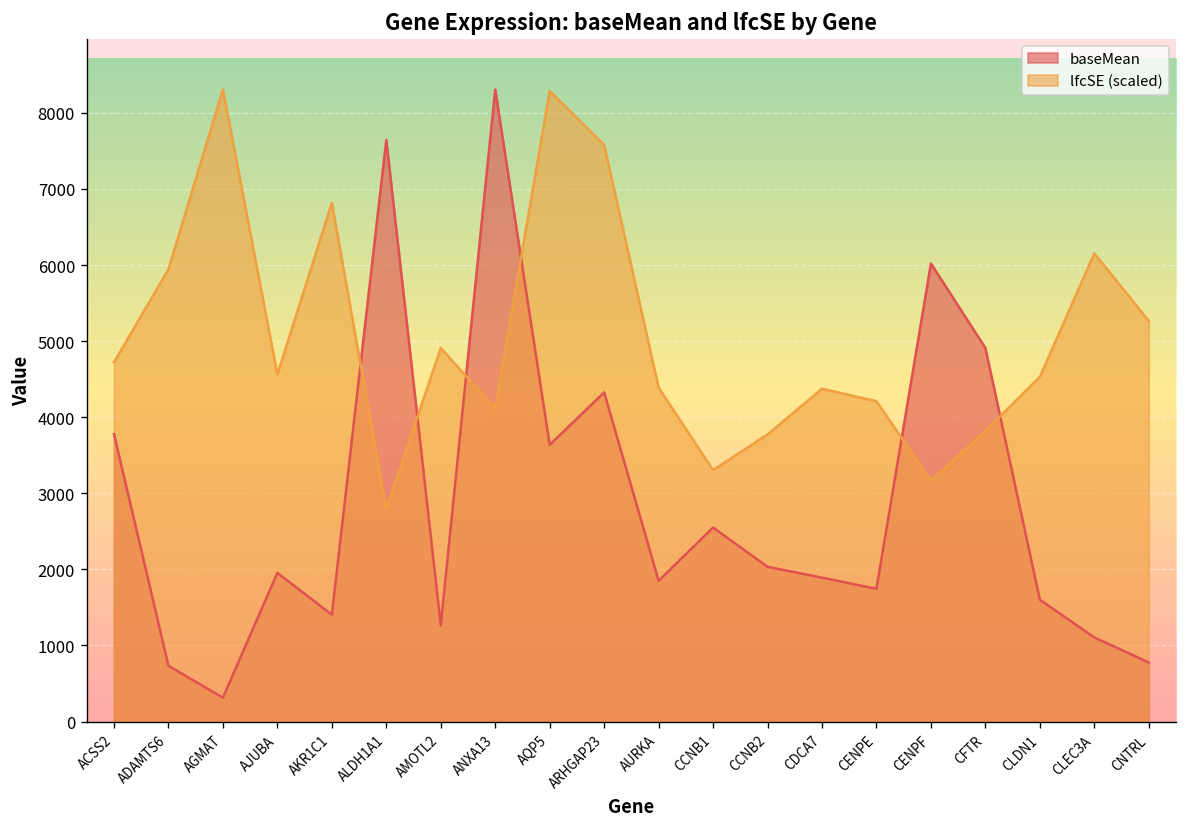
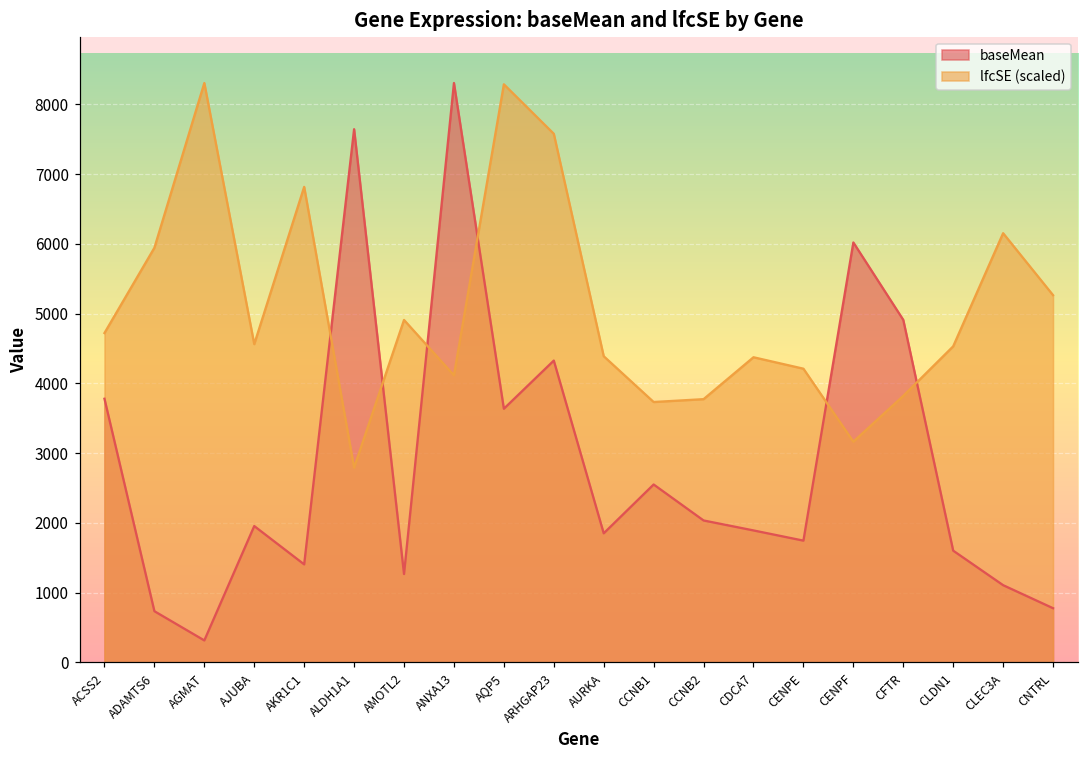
lfcSE (scaled), CCNB1: 3300 -> 3700
